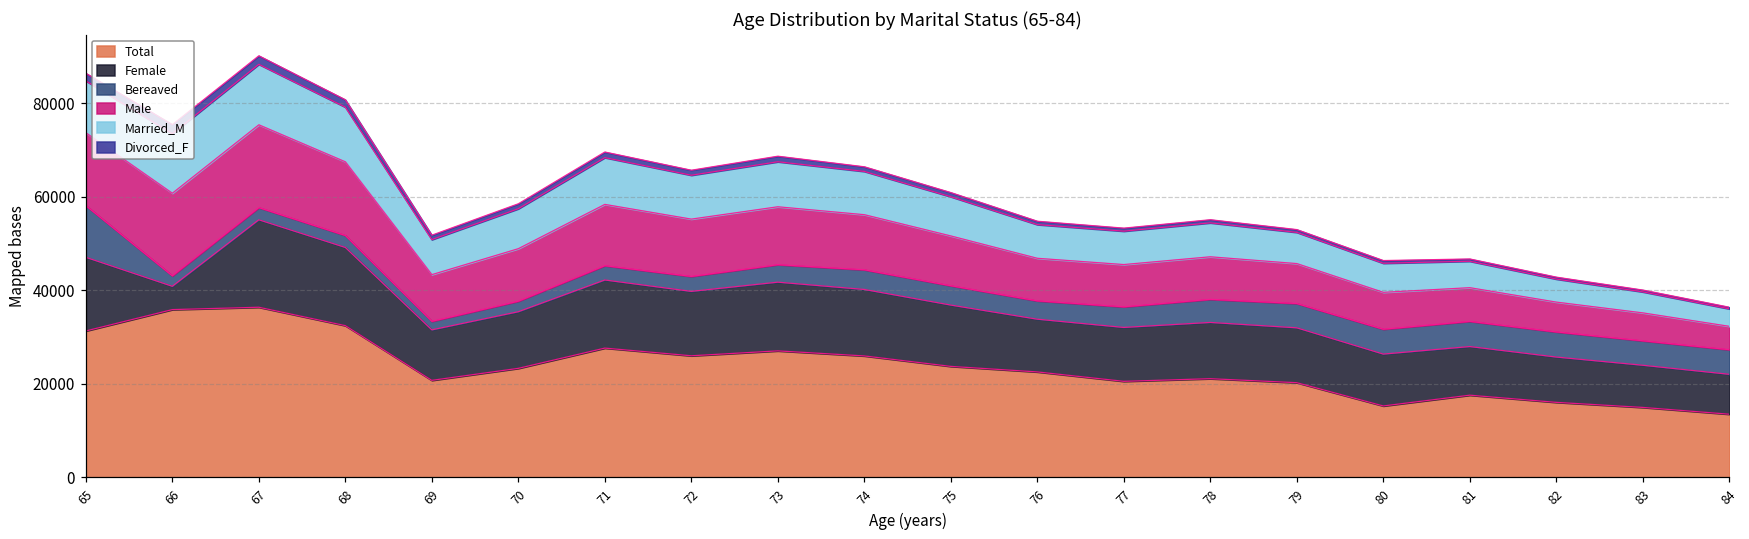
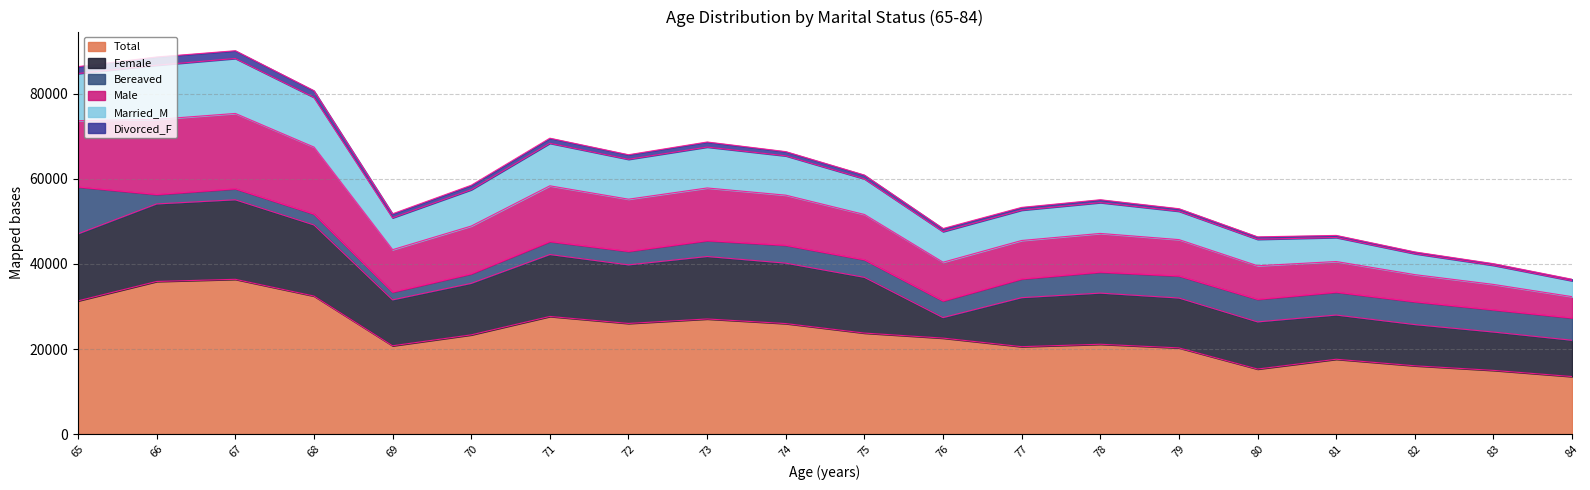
Female, 66: 5000 -> 18000
Female, 76: 11000 -> 5000
